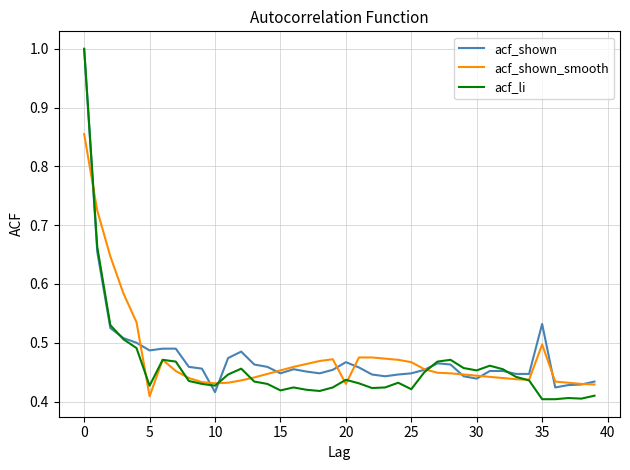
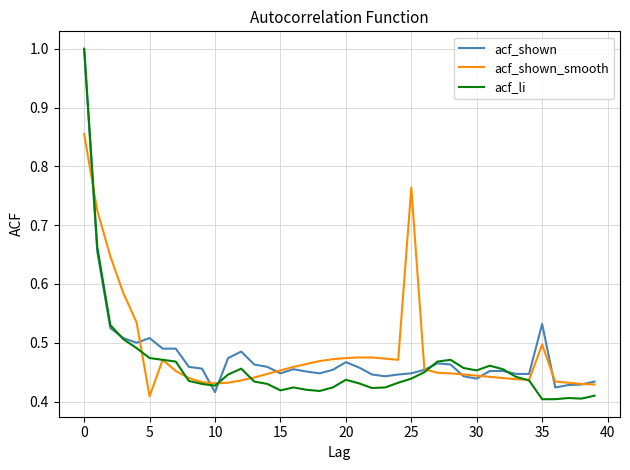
acf_shown, 5: 0.49 -> 0.51
acf_li, 5: 0.43 -> 0.47
acf_shown_smooth, 20: 0.43 -> 0.47
acf_shown_smooth, 25: 0.47 -> 0.76
acf_li, 25: 0.42 -> 0.44
